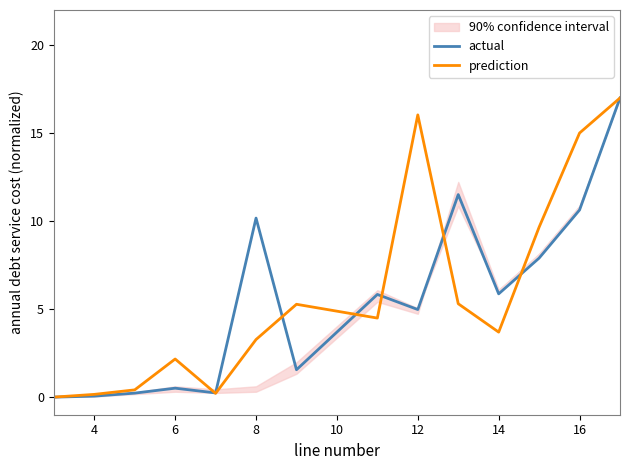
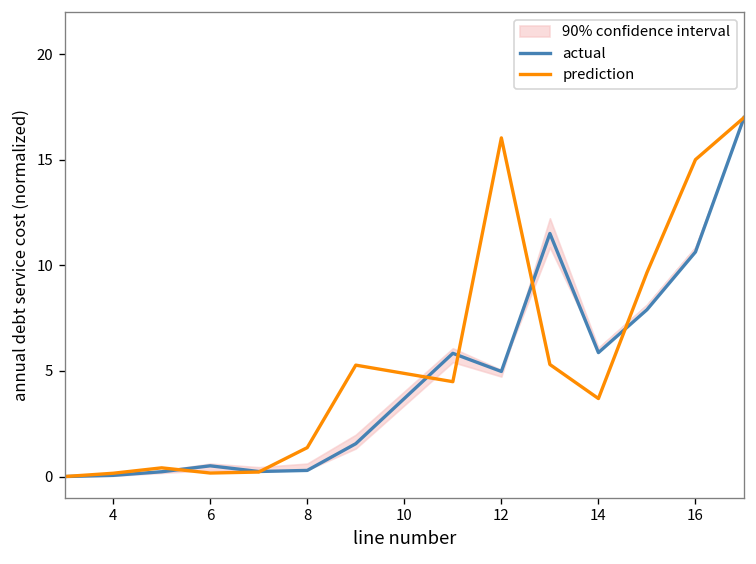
prediction, 6: 2.2 -> 0.2
actual, 8: 10.2 -> 0.3
prediction, 8: 3.3 -> 1.4
